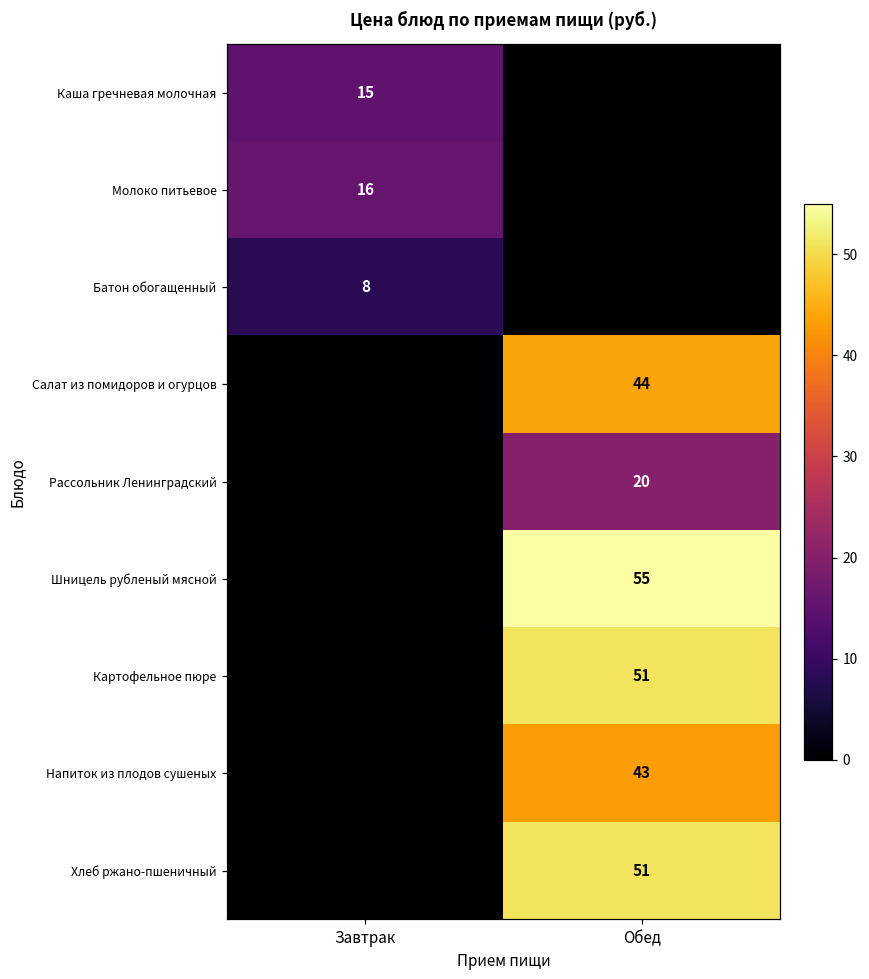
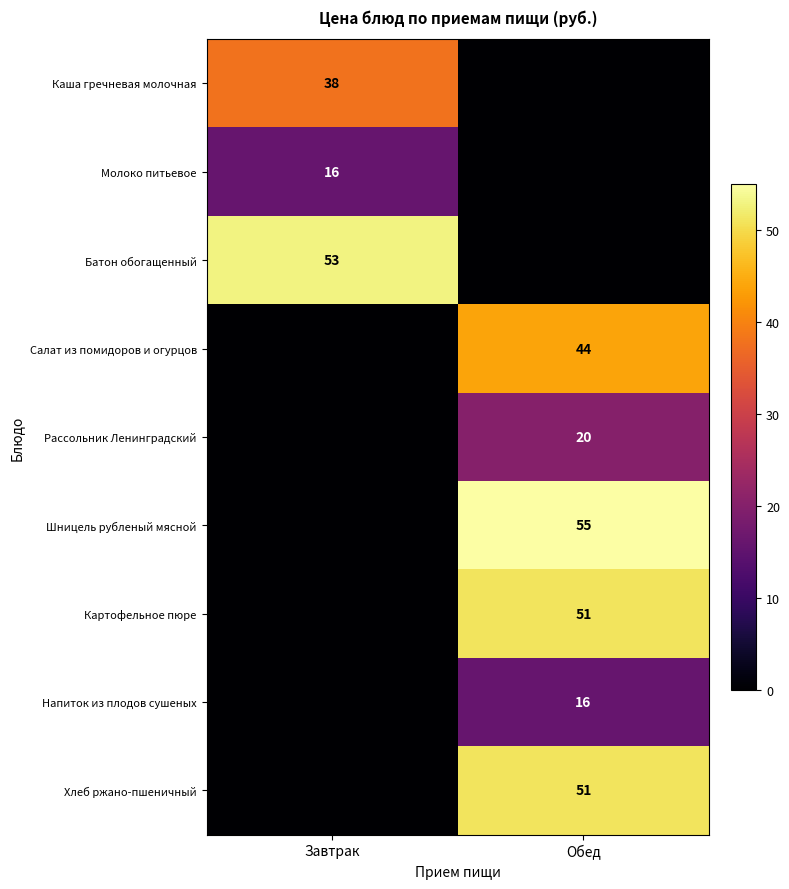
Каша гречневая молочная, Завтрак: 15 -> 38
Батон обогащенный, Завтрак: 8 -> 53
Напиток из плодов сушеных, Обед: 43 -> 16
